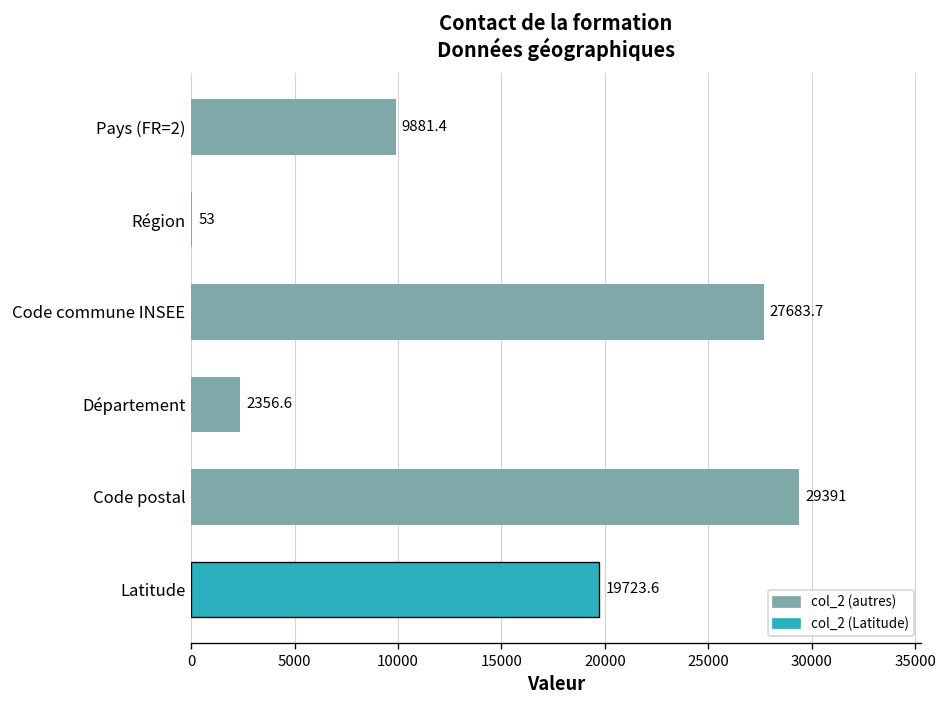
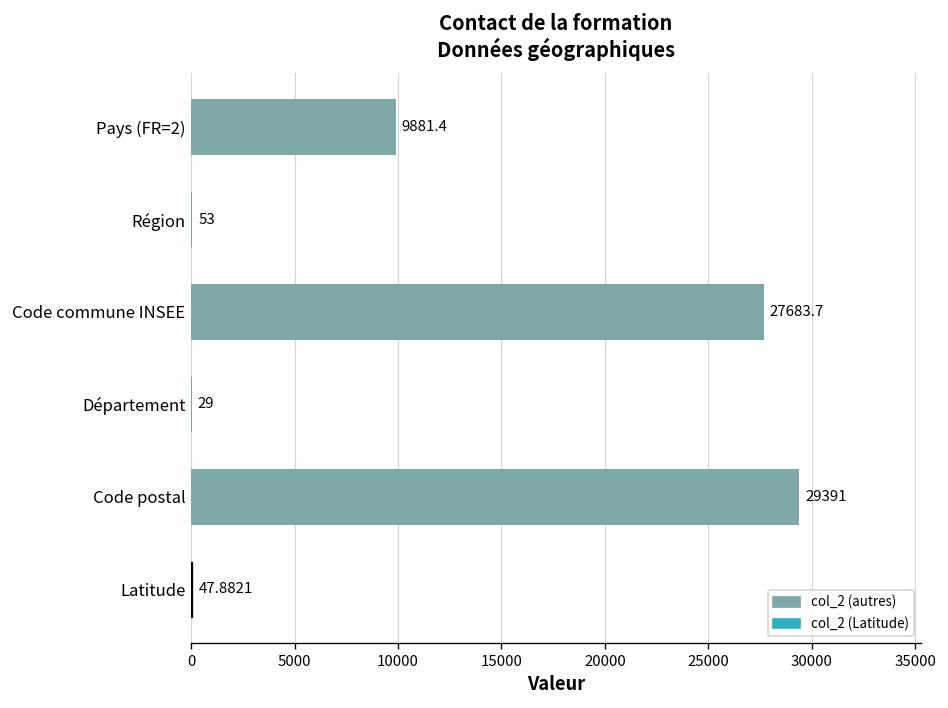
Département: 2356.6 -> 29
Latitude: 19723.6 -> 47.8821
